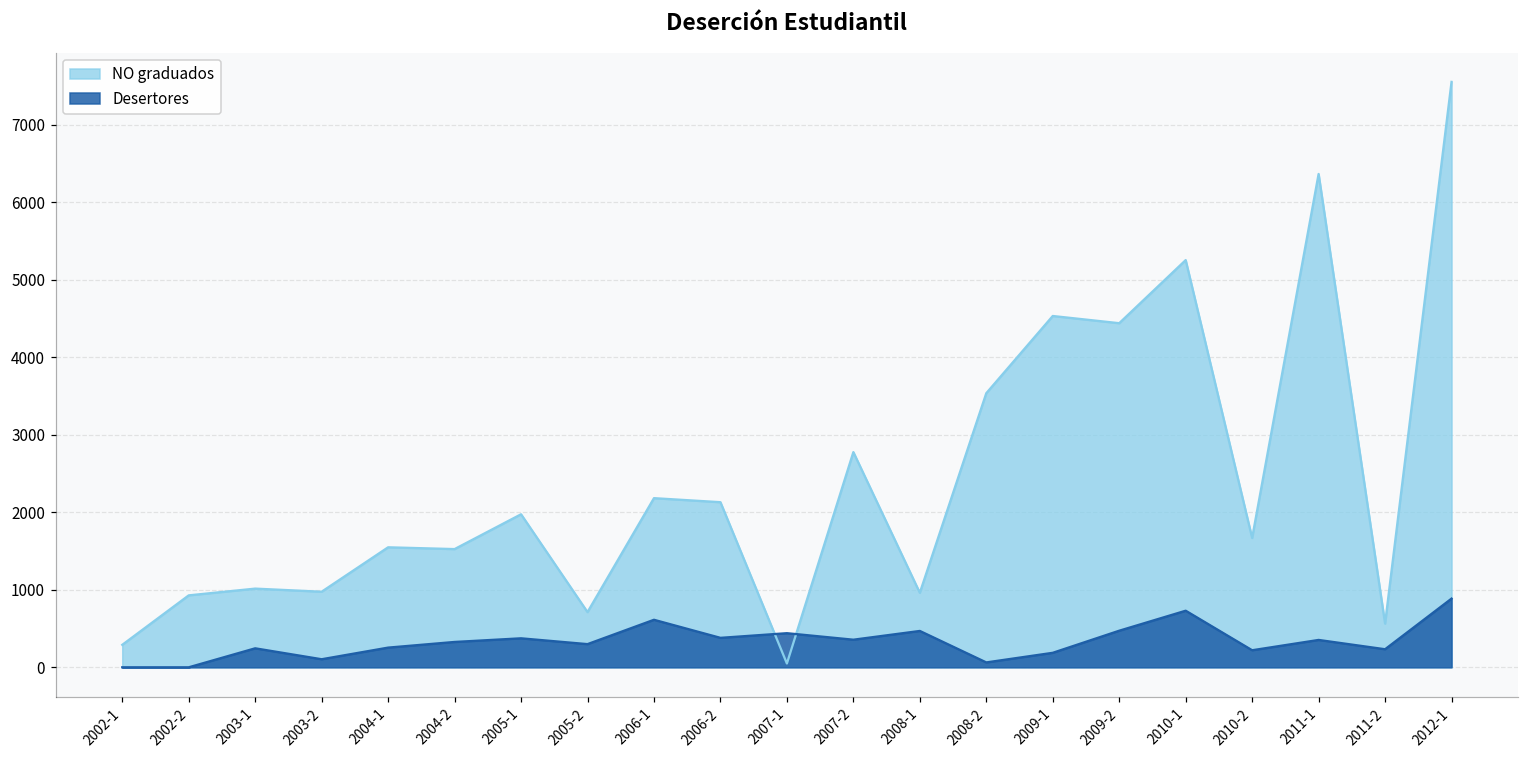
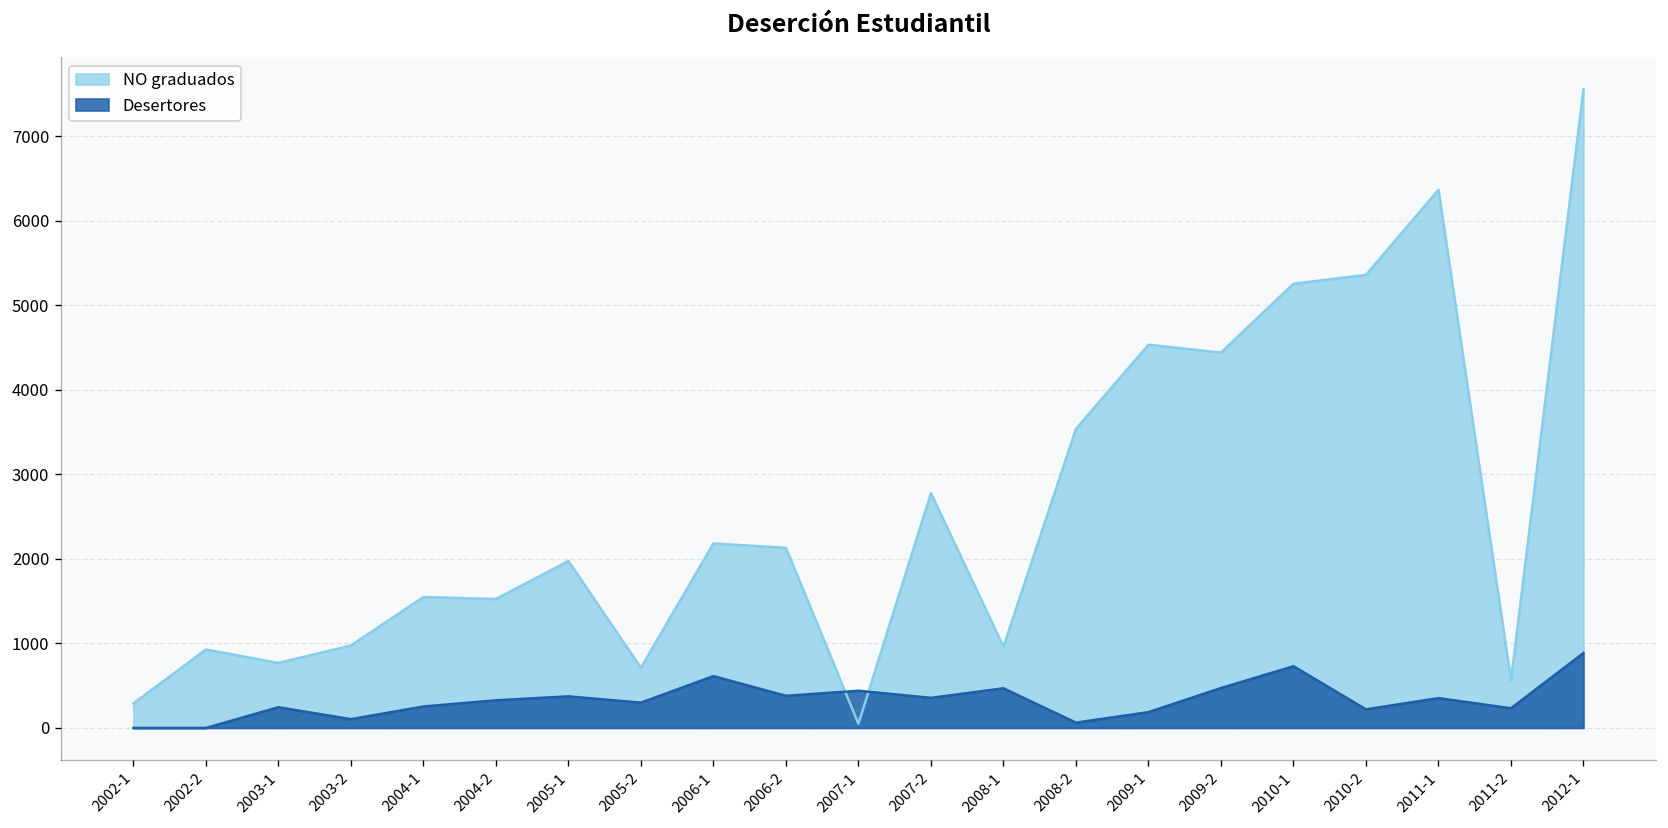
NO graduados, 2003-1: 1000 -> 800
NO graduados, 2010-2: 1700 -> 5400
